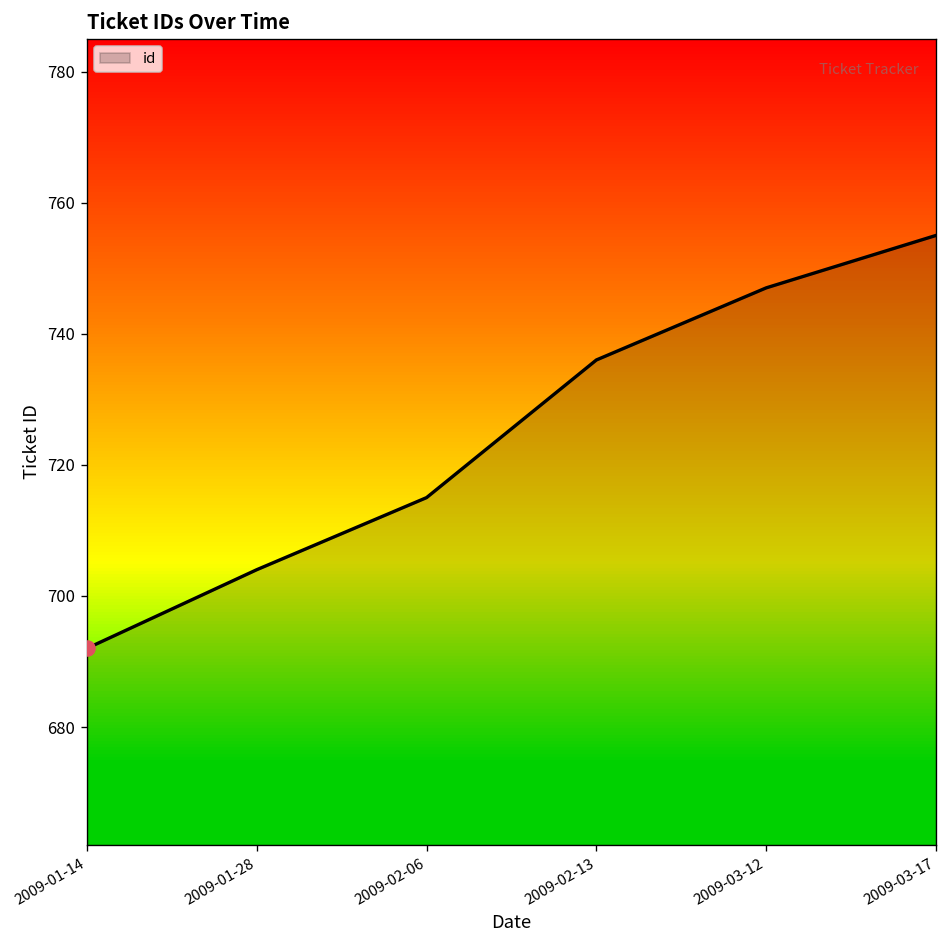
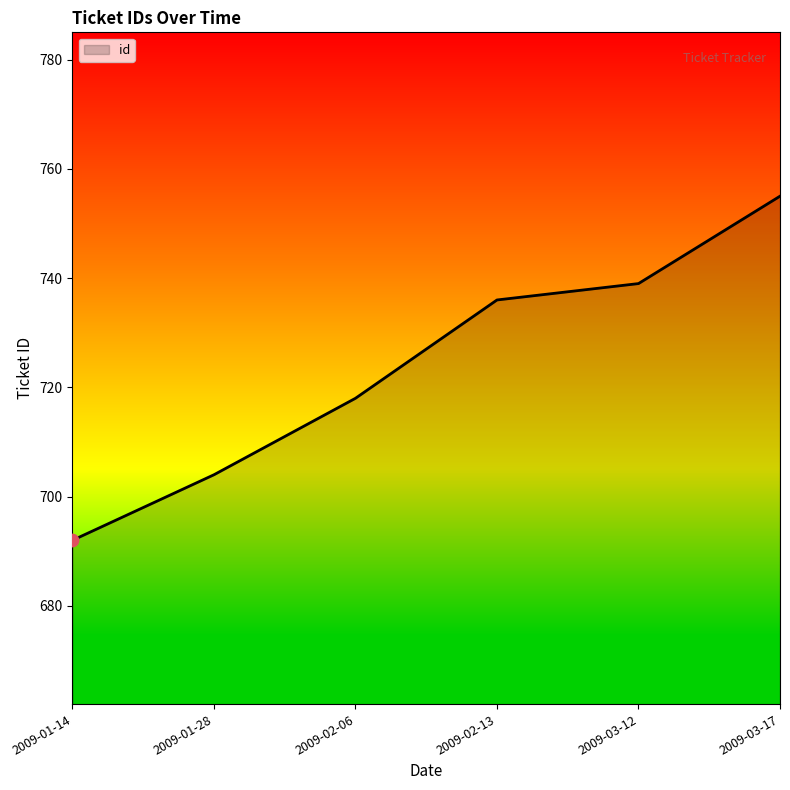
id, 2009-02-06: 715 -> 718
id, 2009-03-12: 747 -> 739
